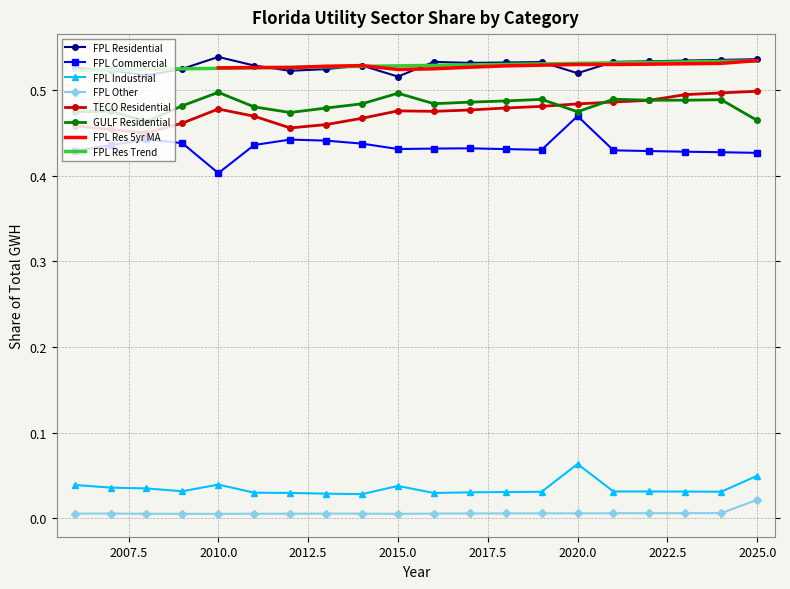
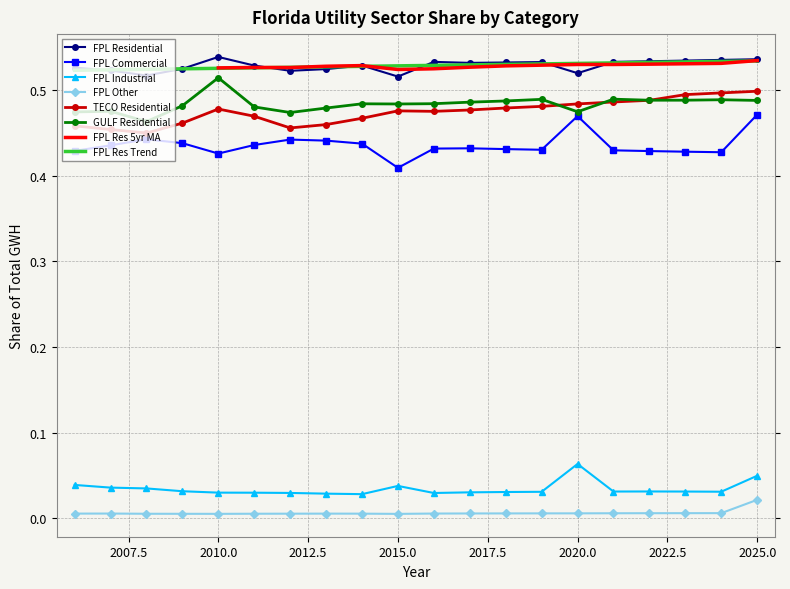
FPL Commercial, 2010.0: 0.40 -> 0.43
FPL Industrial, 2010.0: 0.04 -> 0.03
GULF Residential, 2010.0: 0.50 -> 0.51
FPL Commercial, 2015.0: 0.43 -> 0.41
GULF Residential, 2015.0: 0.50 -> 0.48
FPL Commercial, 2025.0: 0.43 -> 0.47
GULF Residential, 2025.0: 0.46 -> 0.49
